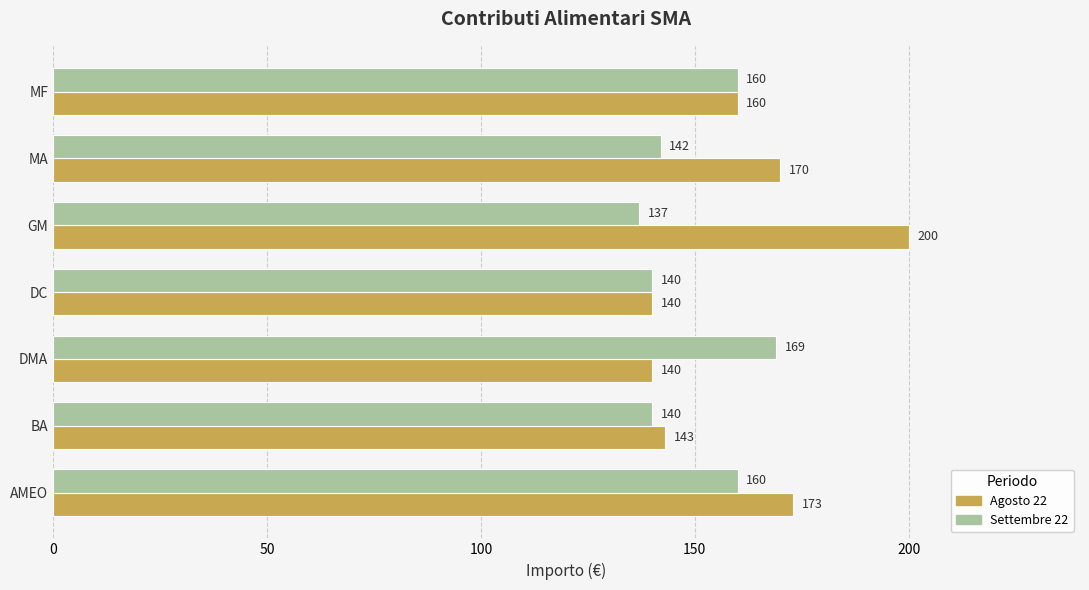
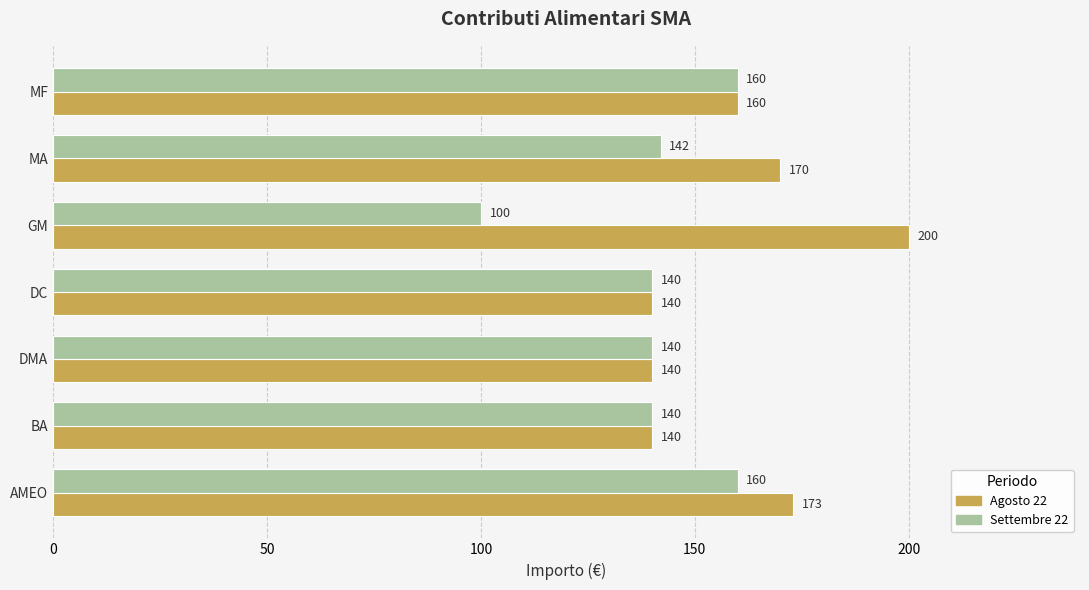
Settembre 22, GM: 137 -> 100
Settembre 22, DMA: 169 -> 140
Agosto 22, BA: 143 -> 140
